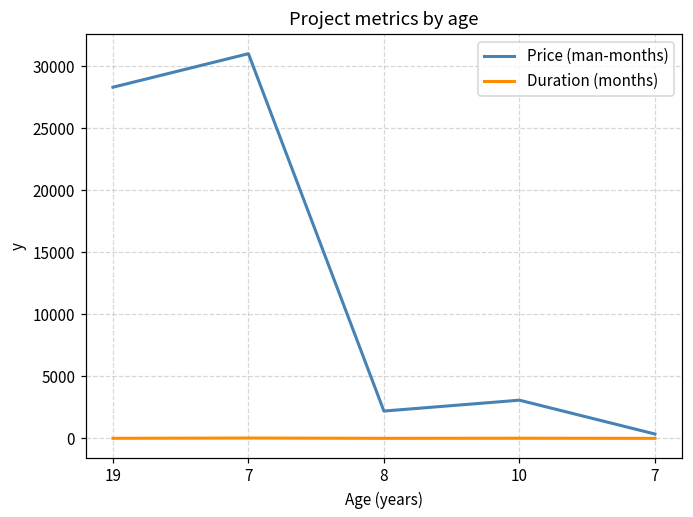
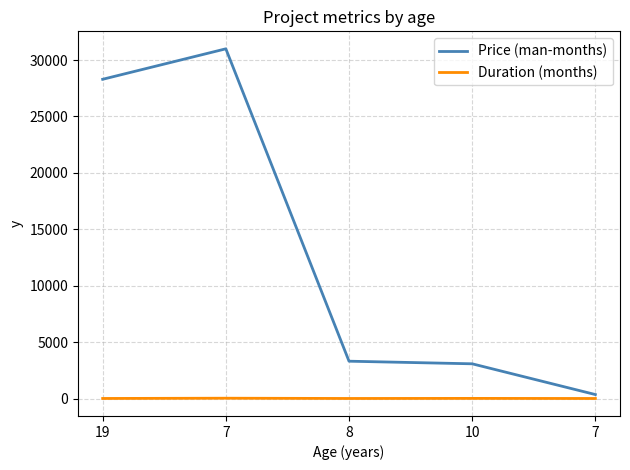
Price (man-months), 8: 2200 -> 3300
